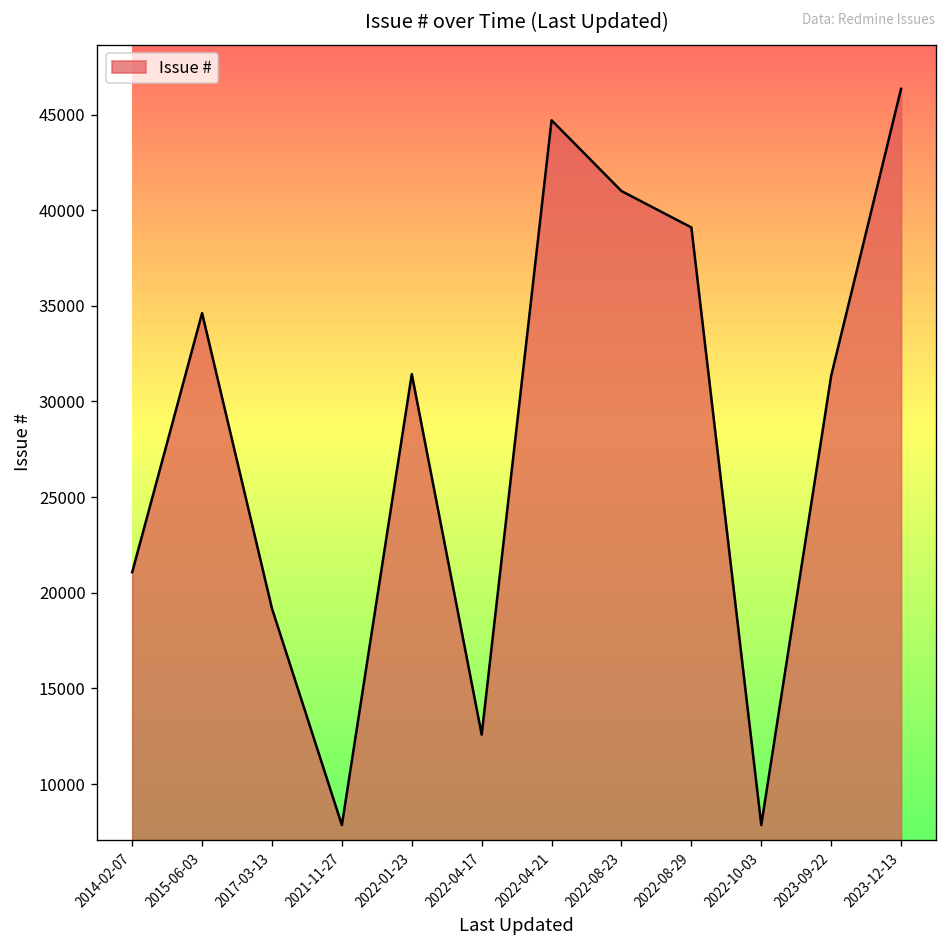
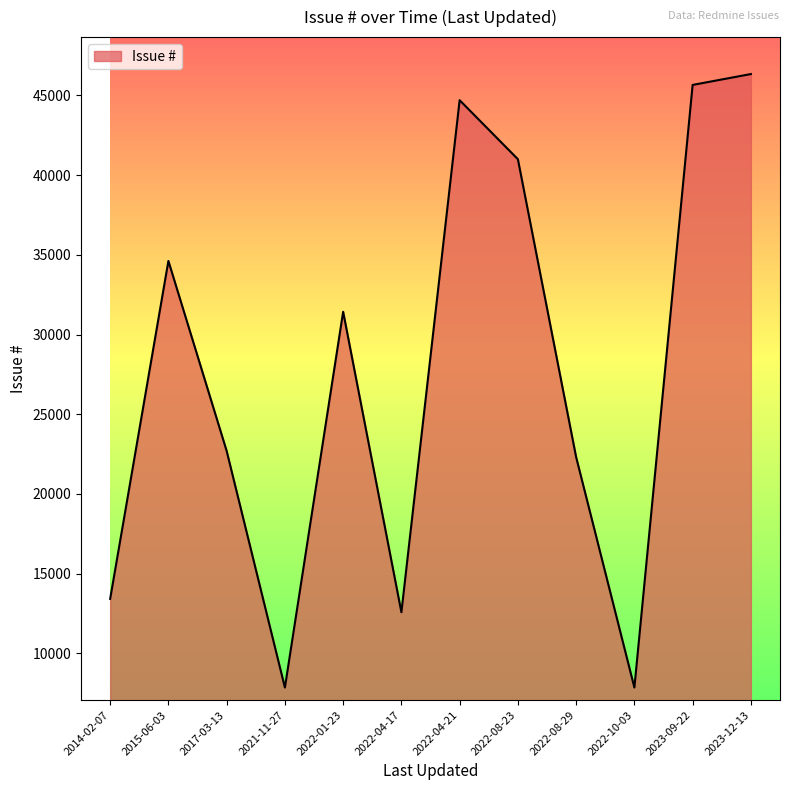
2014-02-07: 21100 -> 13400
2017-03-13: 19200 -> 22700
2022-08-29: 39100 -> 22300
2023-09-22: 31300 -> 45700
